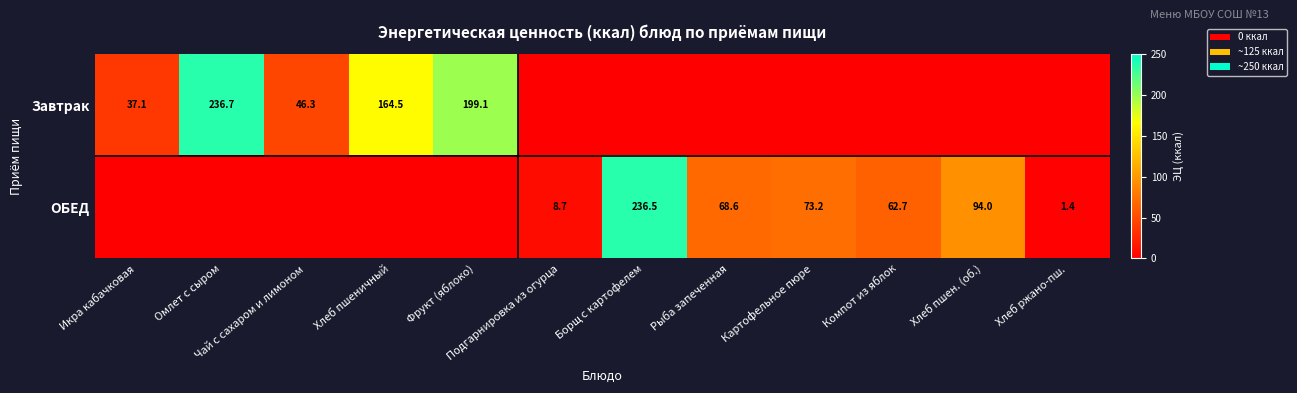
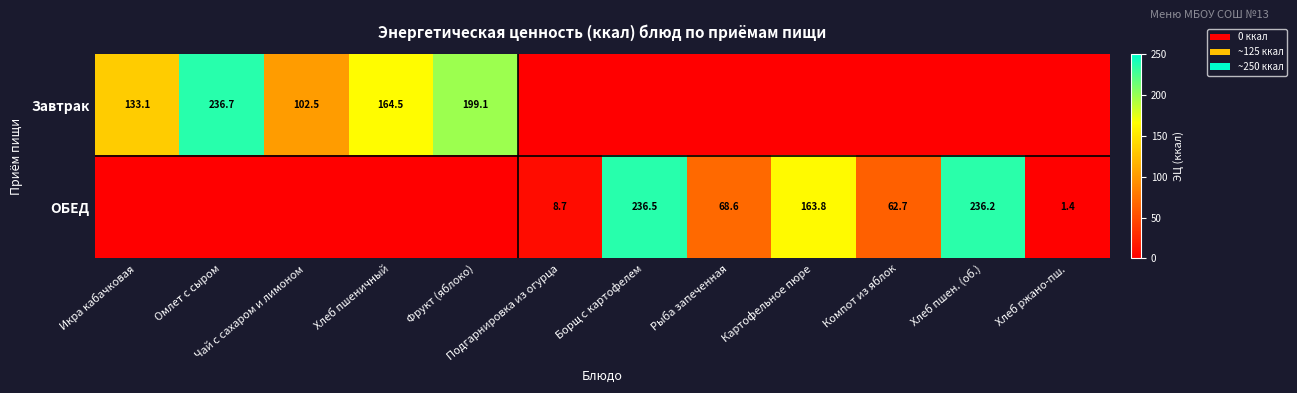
Завтрак, Икра кабачковая: 37.1 -> 133.1
Завтрак, Чай с сахаром и лимоном: 46.3 -> 102.5
ОБЕД, Картофельное пюре: 73.2 -> 163.8
ОБЕД, Хлеб пшен. (об.): 94.0 -> 236.2
